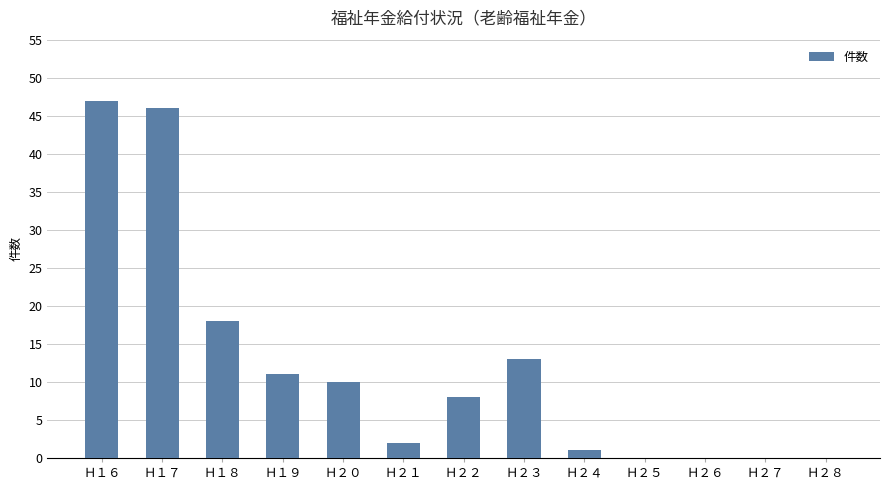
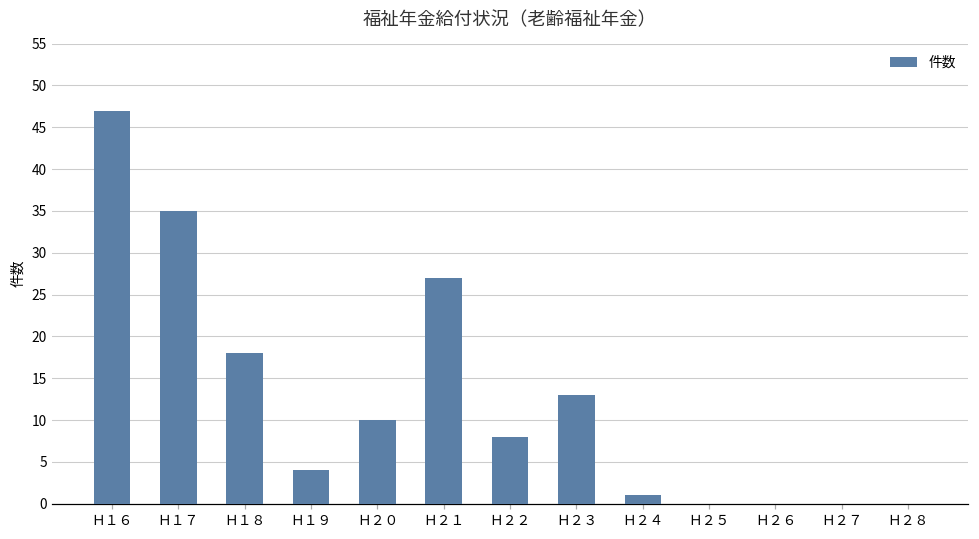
Ｈ１７: 46 -> 35
Ｈ１９: 11 -> 4
Ｈ２１: 2 -> 27
